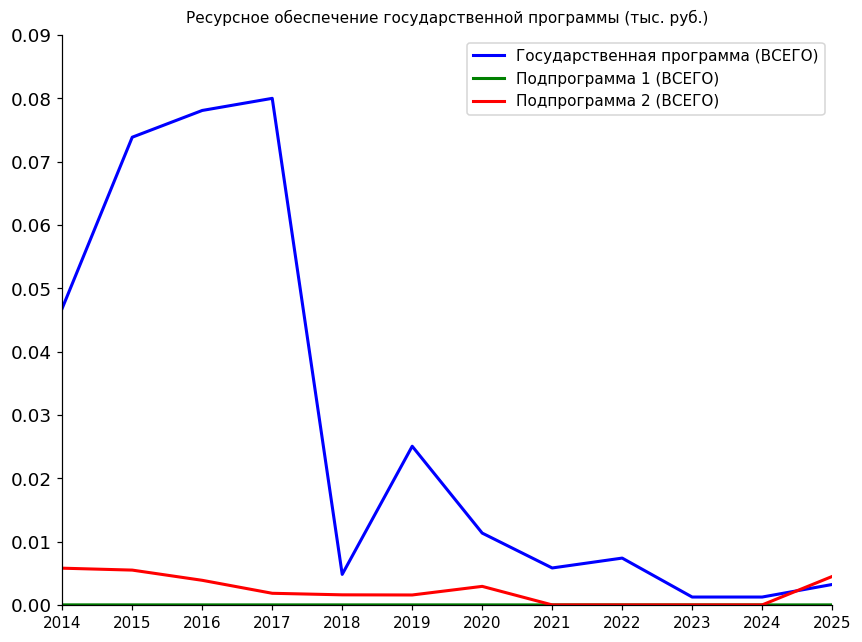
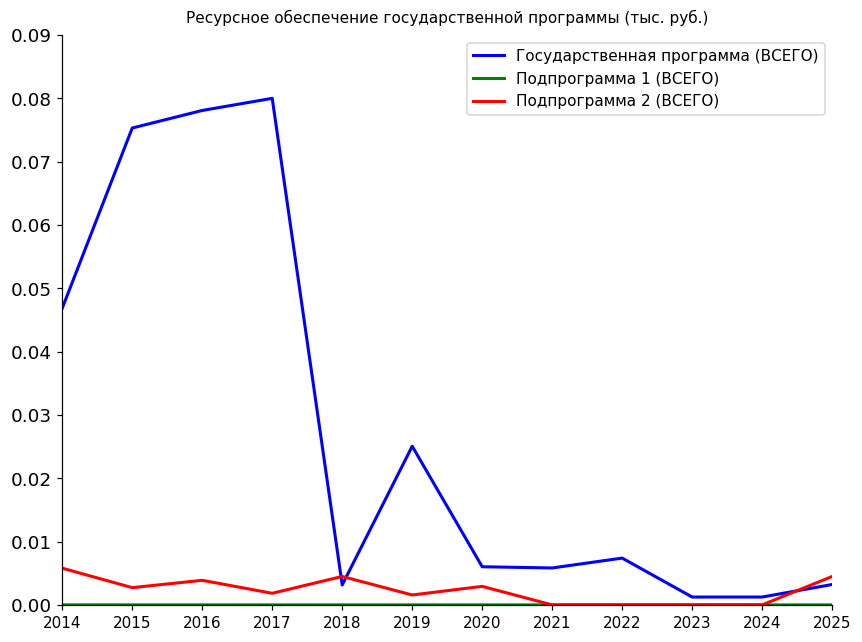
Государственная программа (ВСЕГО), 2015: 0.074 -> 0.075
Подпрограмма 2 (ВСЕГО), 2015: 0.005 -> 0.003
Государственная программа (ВСЕГО), 2018: 0.005 -> 0.003
Подпрограмма 2 (ВСЕГО), 2018: 0.002 -> 0.004
Государственная программа (ВСЕГО), 2020: 0.011 -> 0.006
